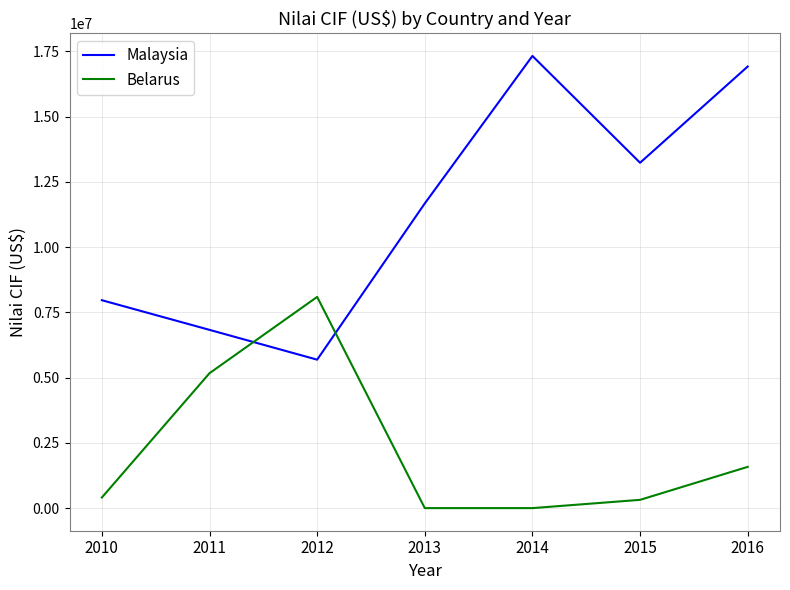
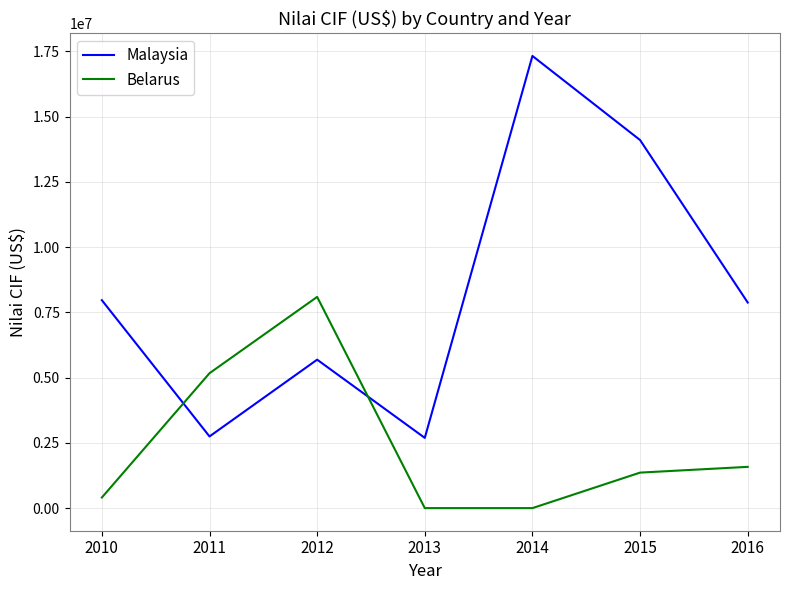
Malaysia, 2011: 6800000 -> 2700000
Malaysia, 2013: 11700000 -> 2700000
Malaysia, 2015: 13200000 -> 14100000
Belarus, 2015: 300000 -> 1400000
Malaysia, 2016: 16900000 -> 7900000
